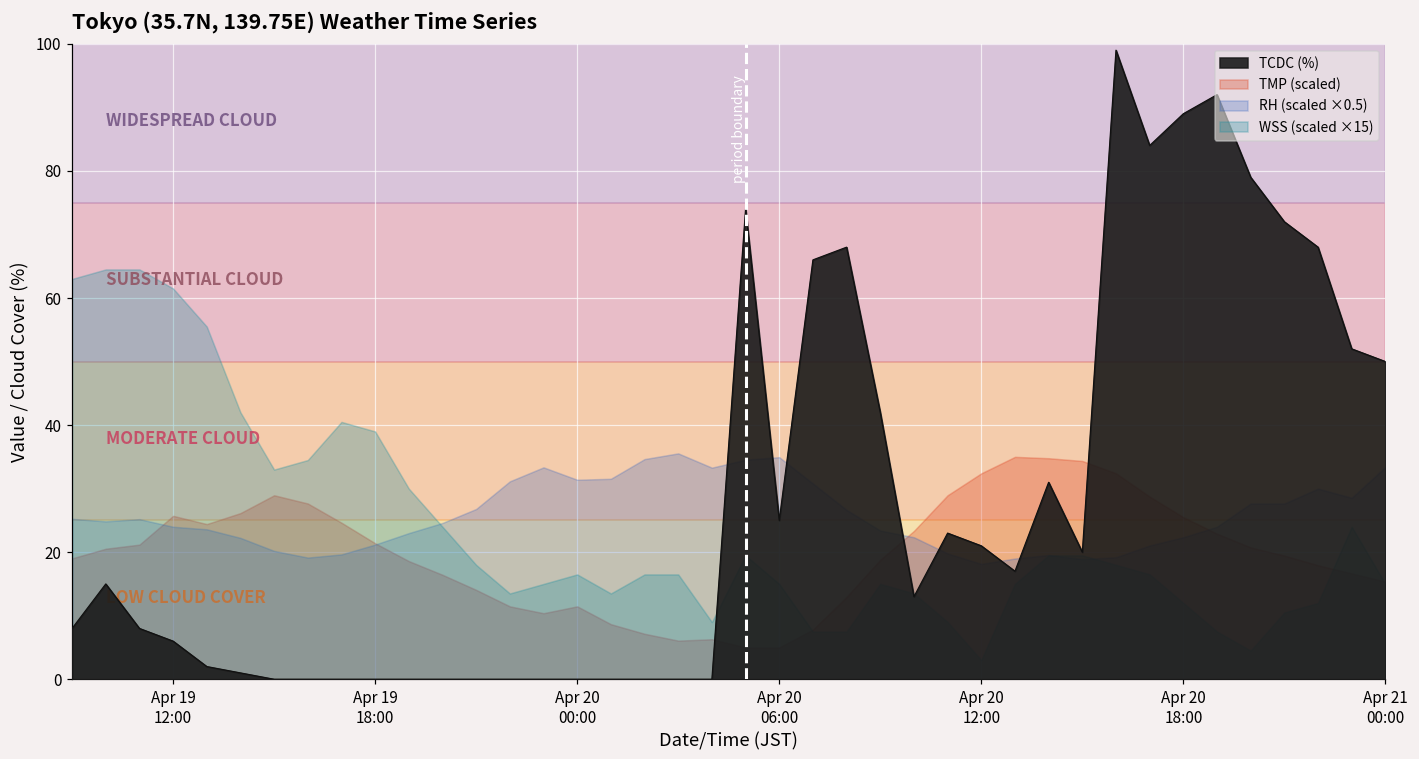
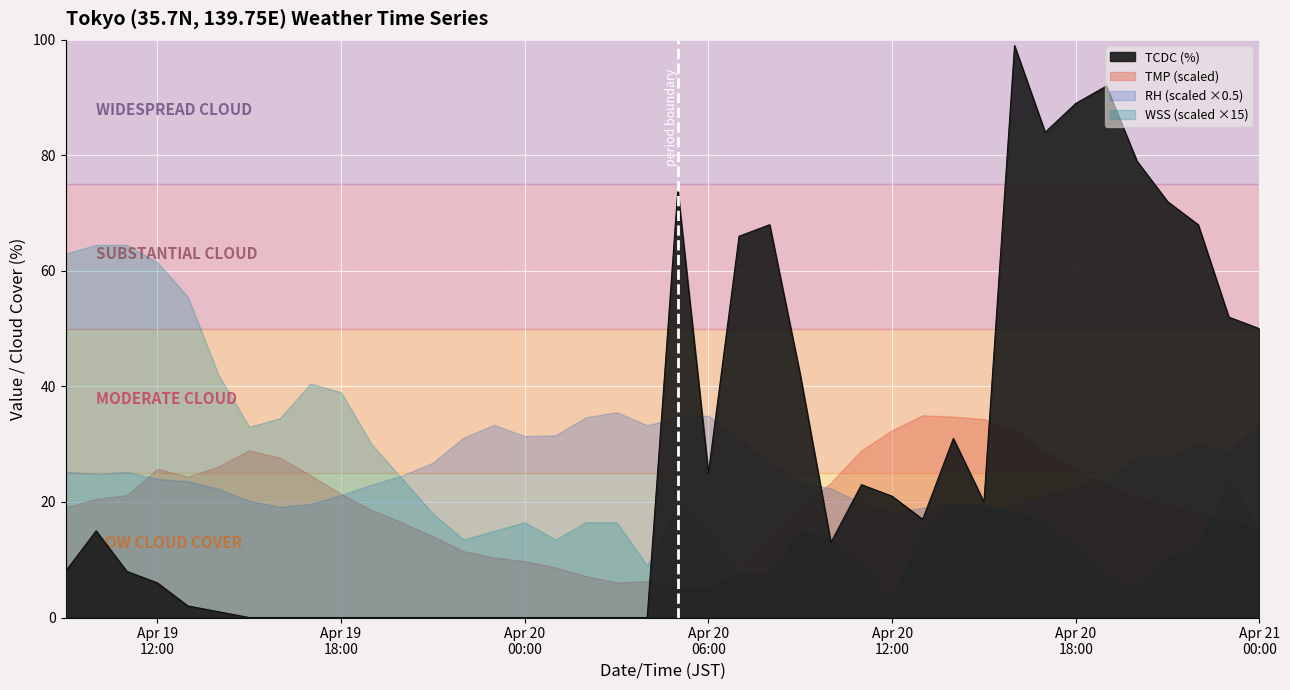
TMP (scaled), Apr 20 00:00: 11 -> 10
